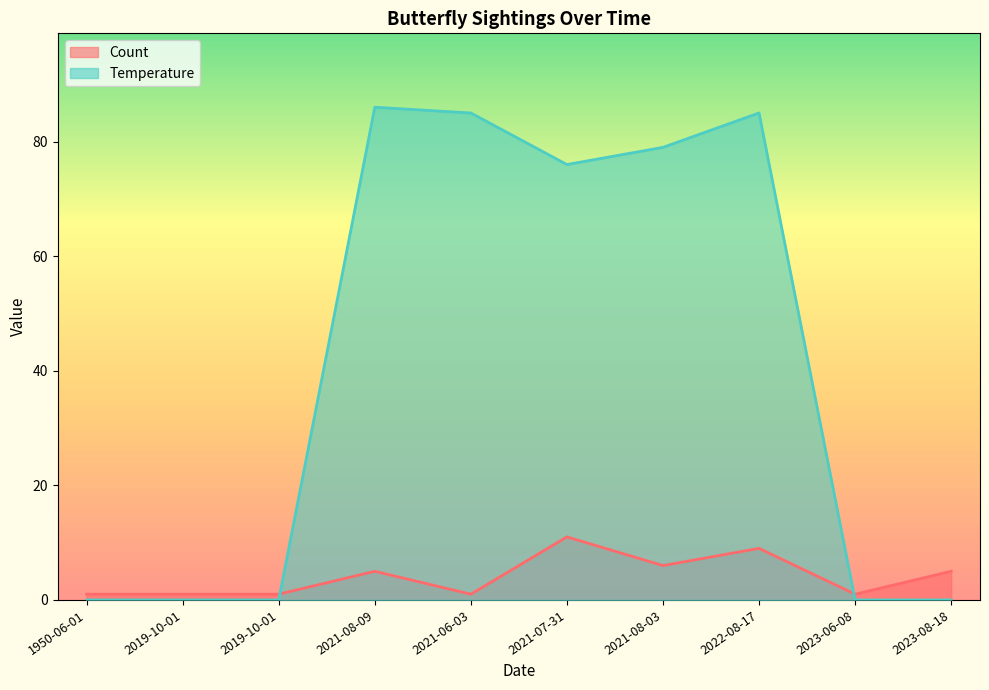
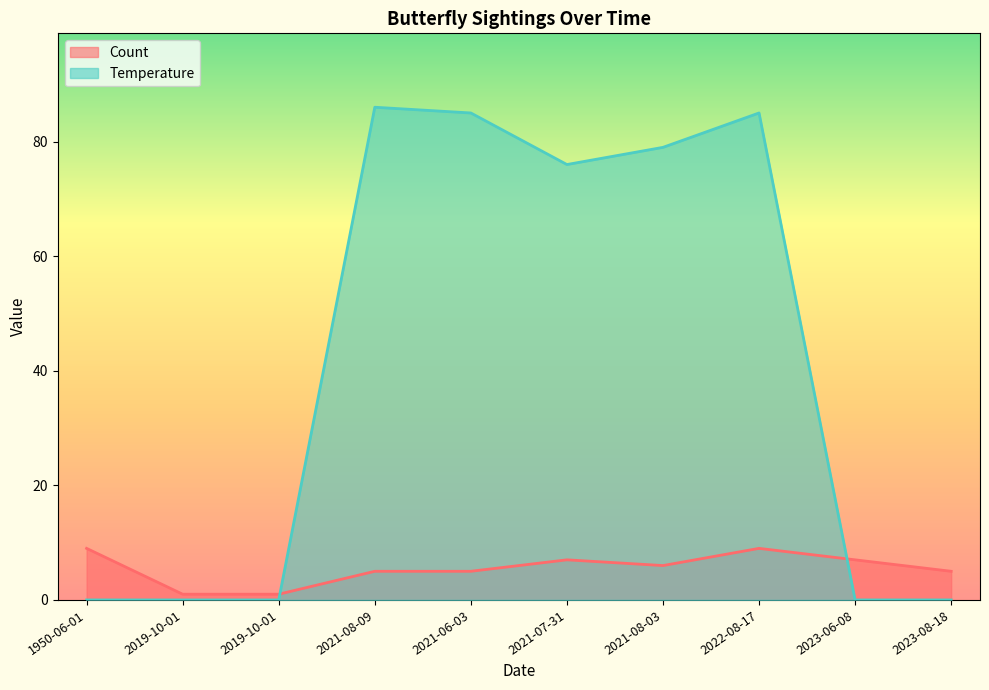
Count, 1950-06-01: 1 -> 9
Count, 2021-06-03: 1 -> 5
Count, 2021-07-31: 11 -> 7
Count, 2023-06-08: 1 -> 7
